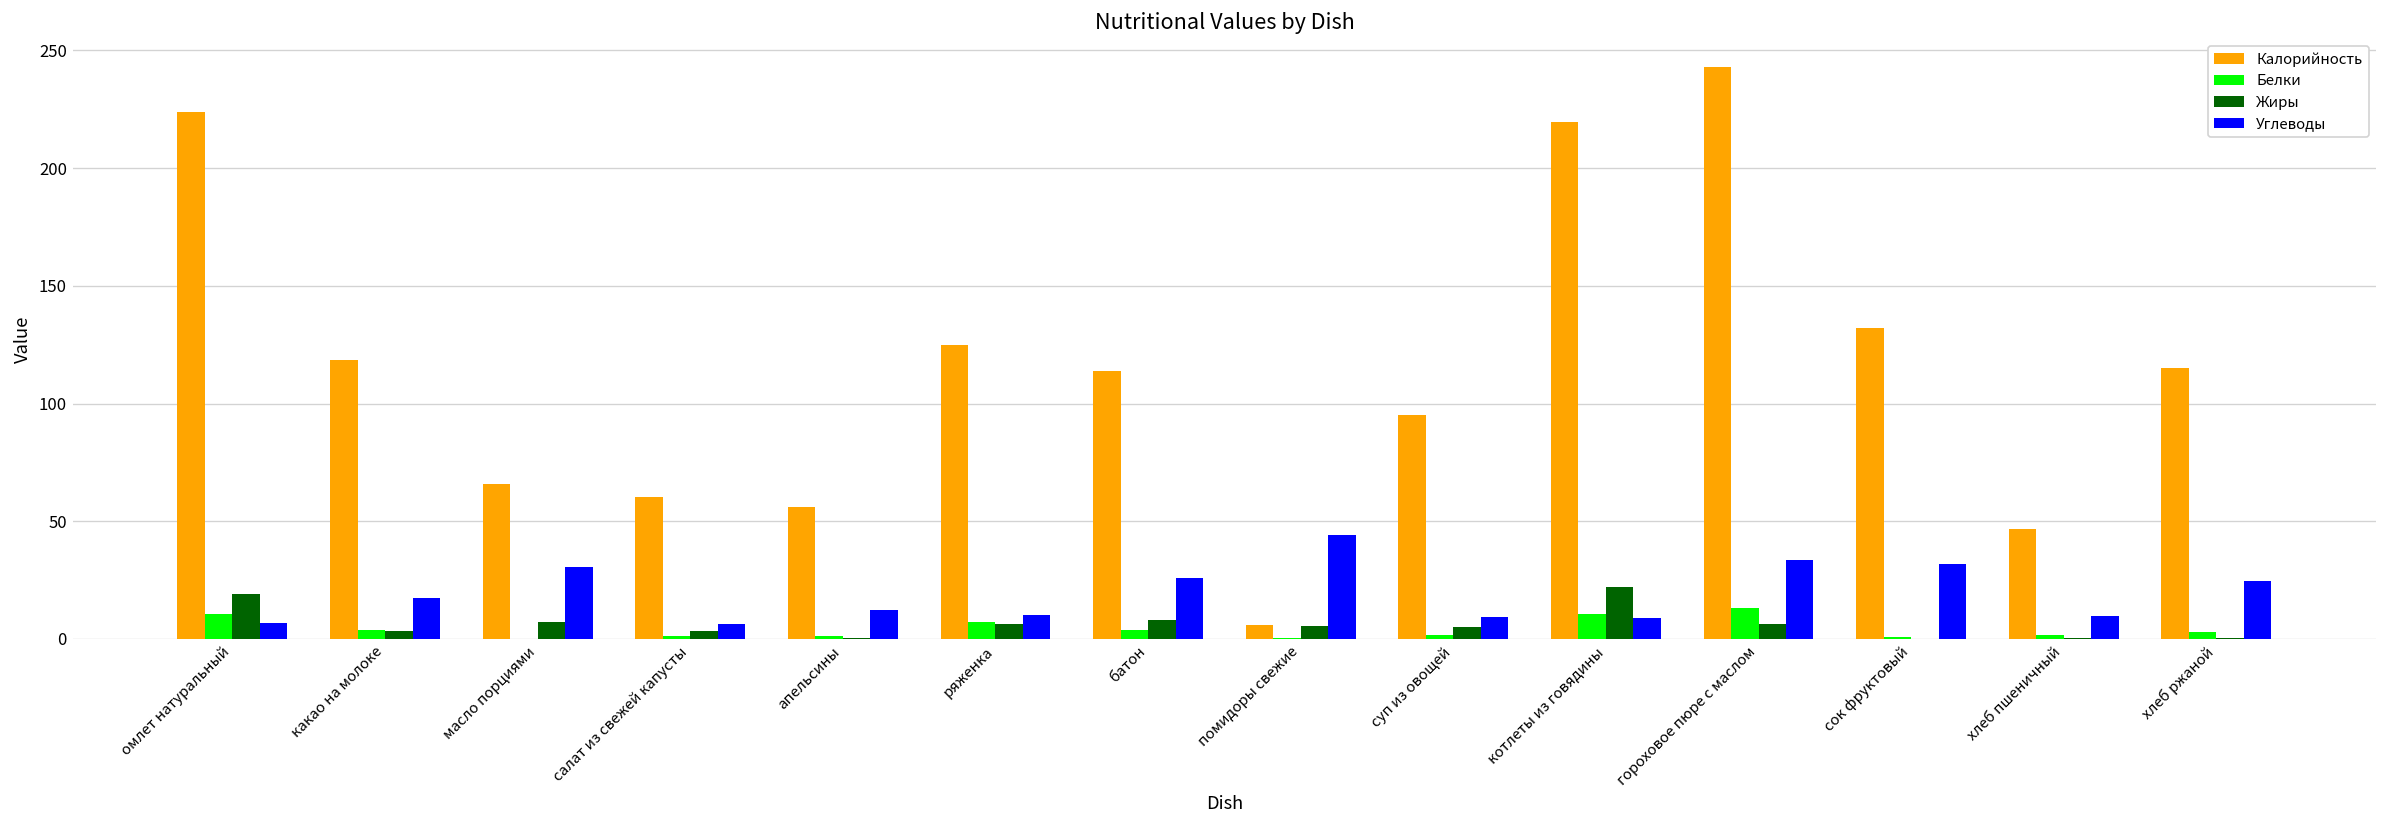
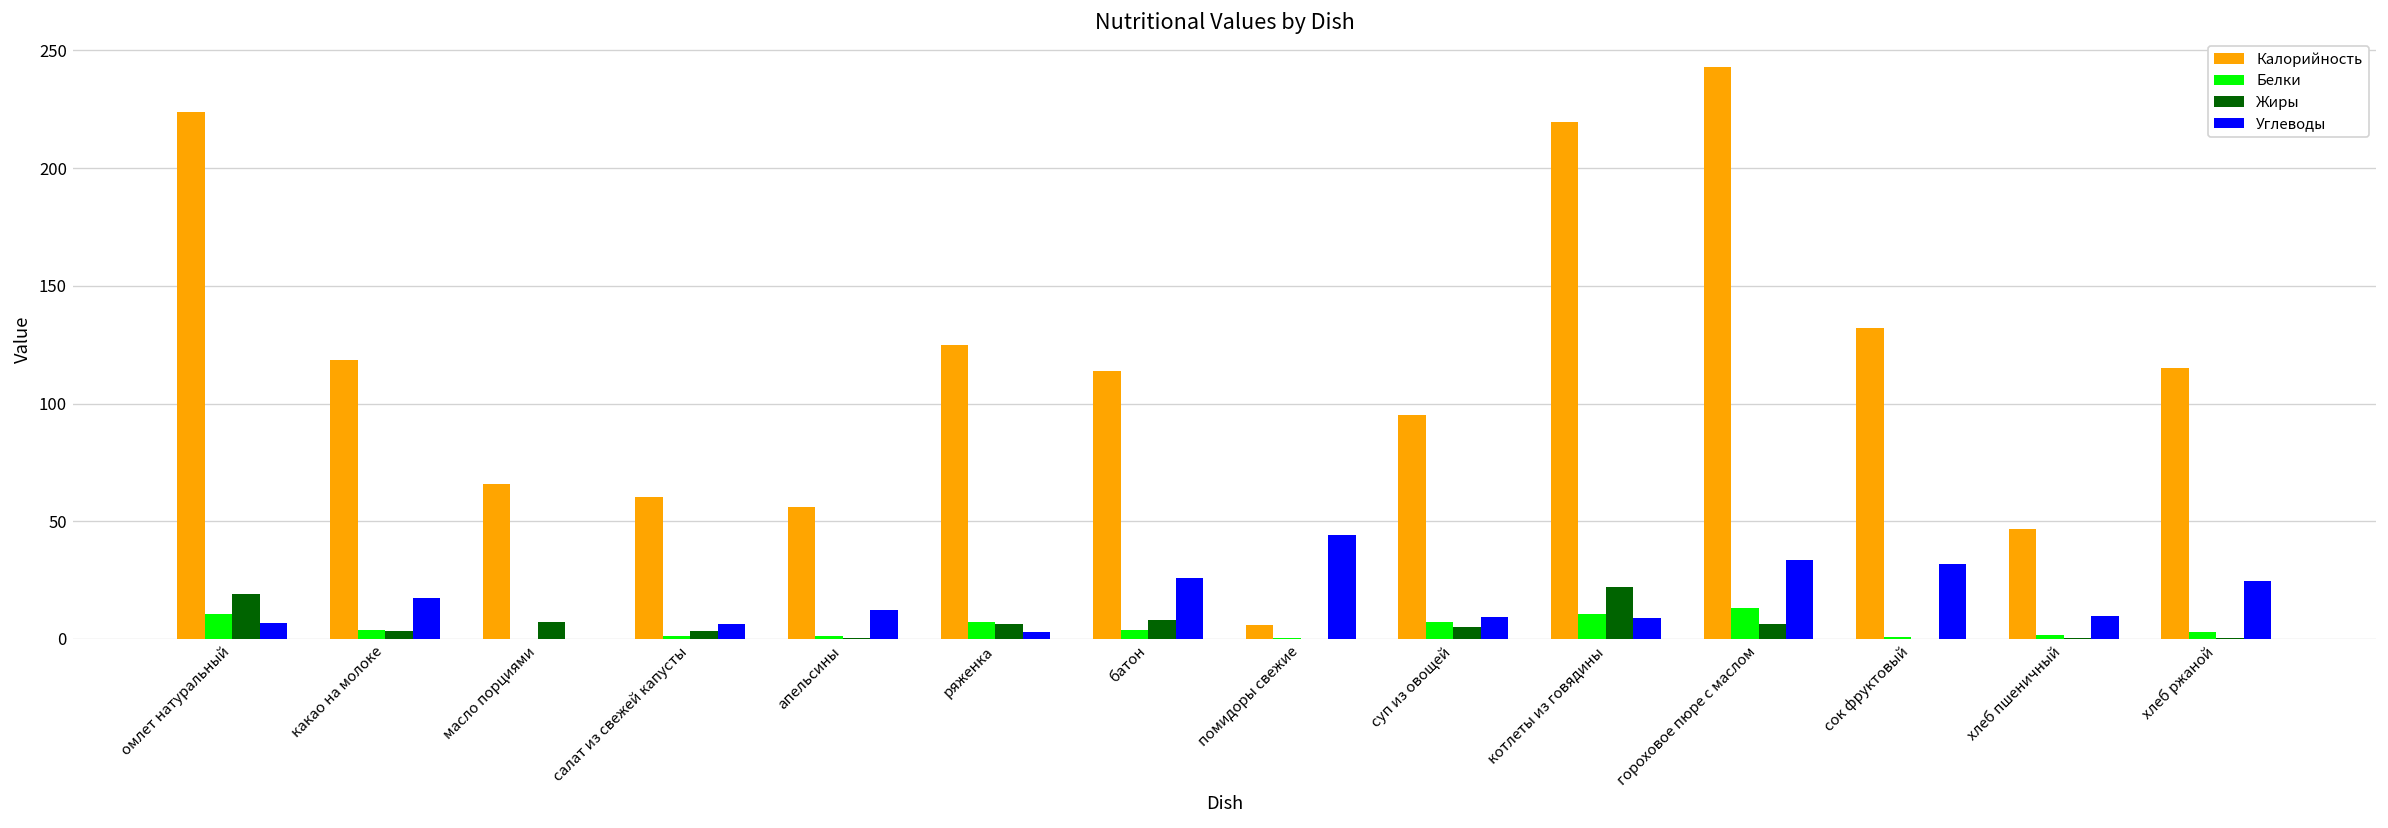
Углеводы, масло порциями: 31 -> 0
Углеводы, ряженка: 10 -> 3
Жиры, помидоры свежие: 5 -> 0
Белки, суп из овощей: 2 -> 7
